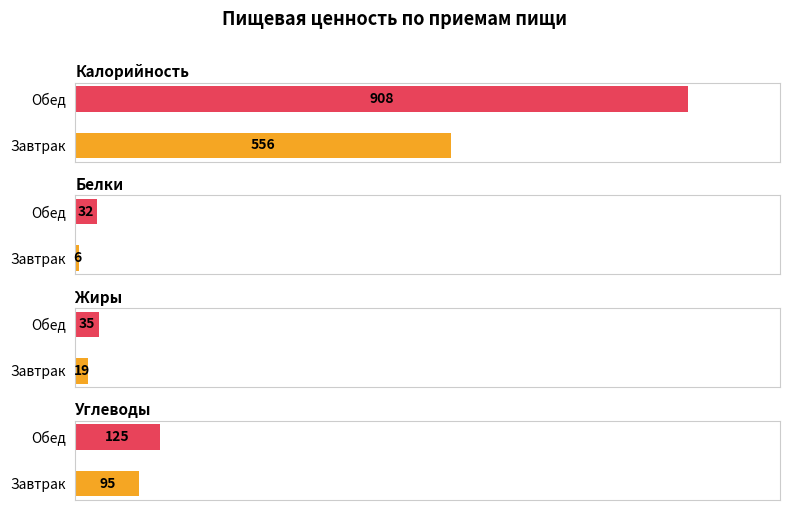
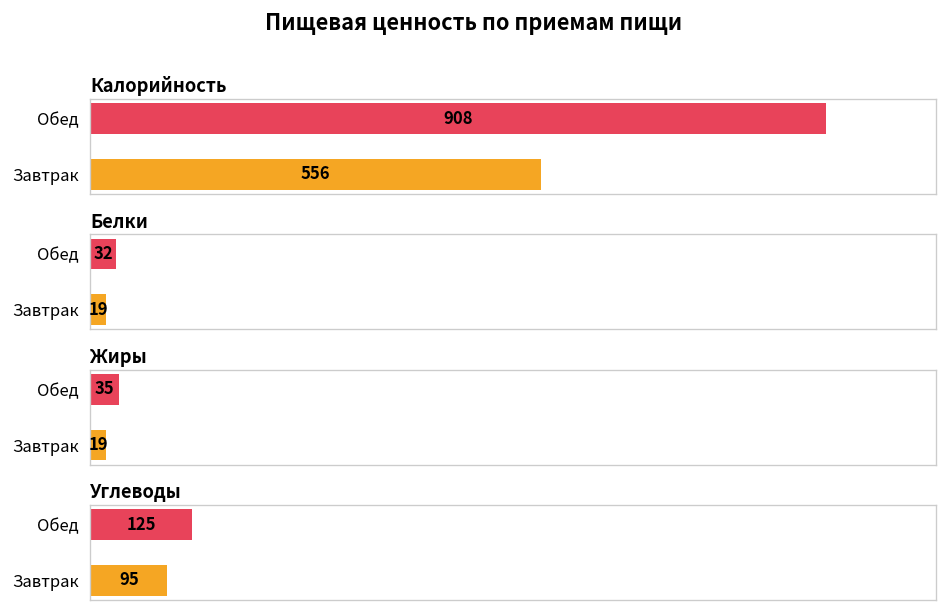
Белки, Завтрак: 6 -> 19
